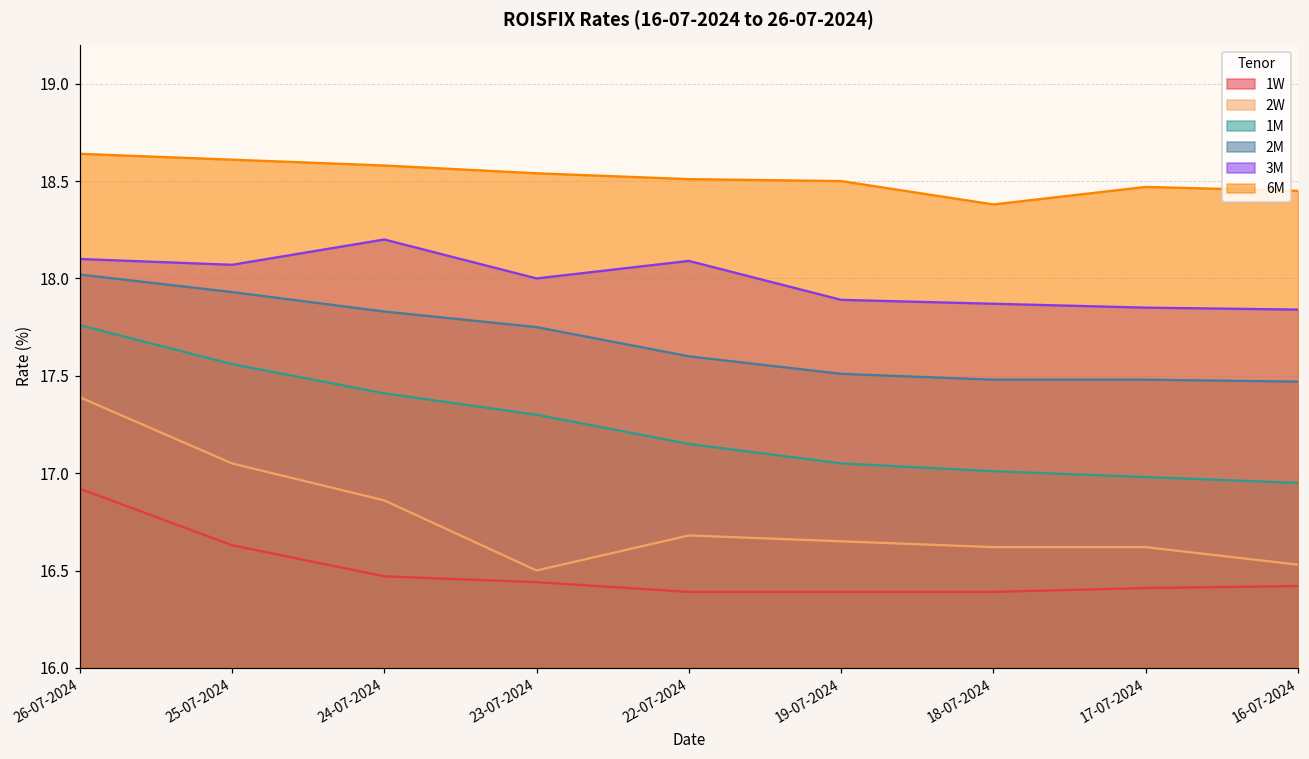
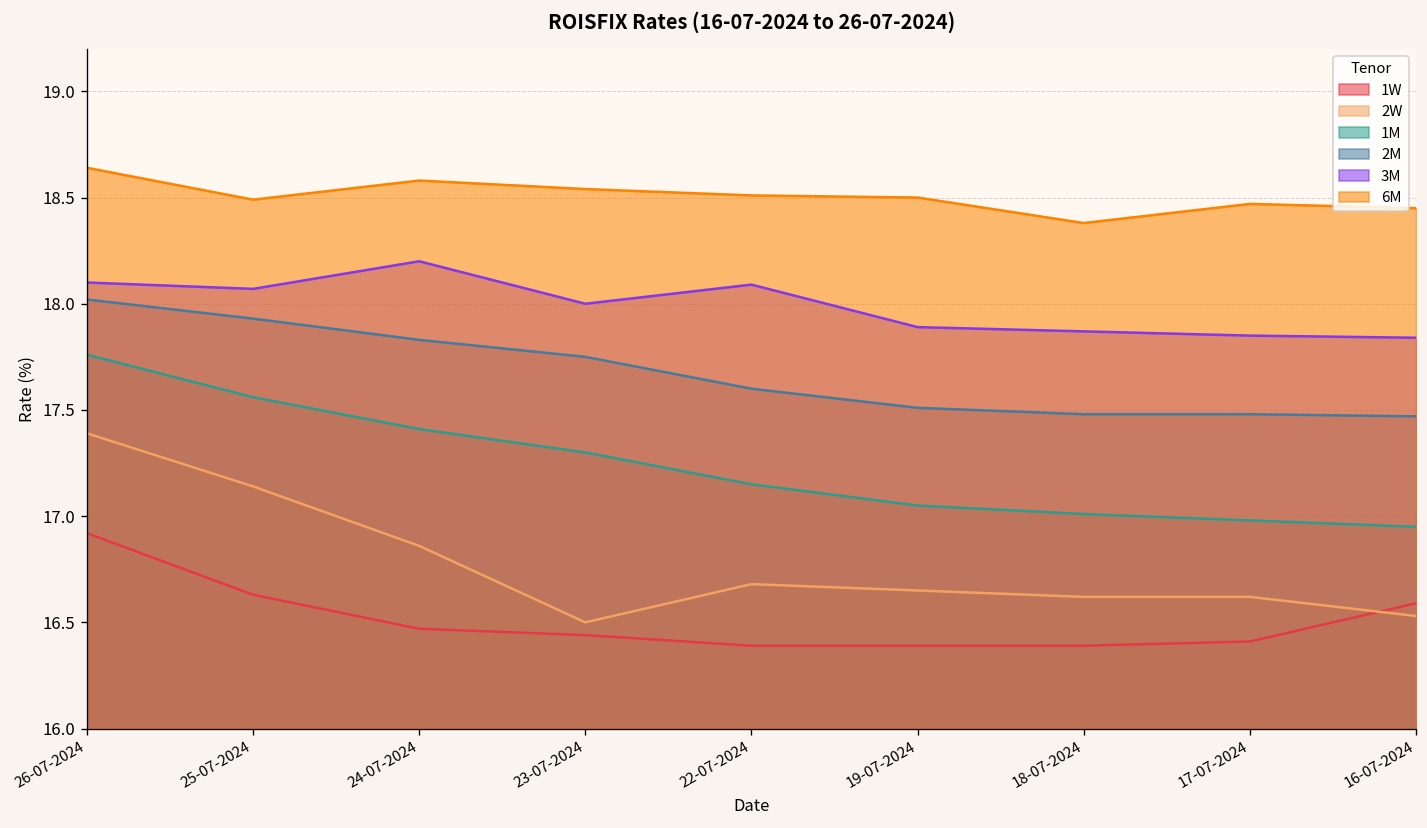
2W, 25-07-2024: 17.05 -> 17.14
6M, 25-07-2024: 18.61 -> 18.49
1W, 16-07-2024: 16.42 -> 16.59
